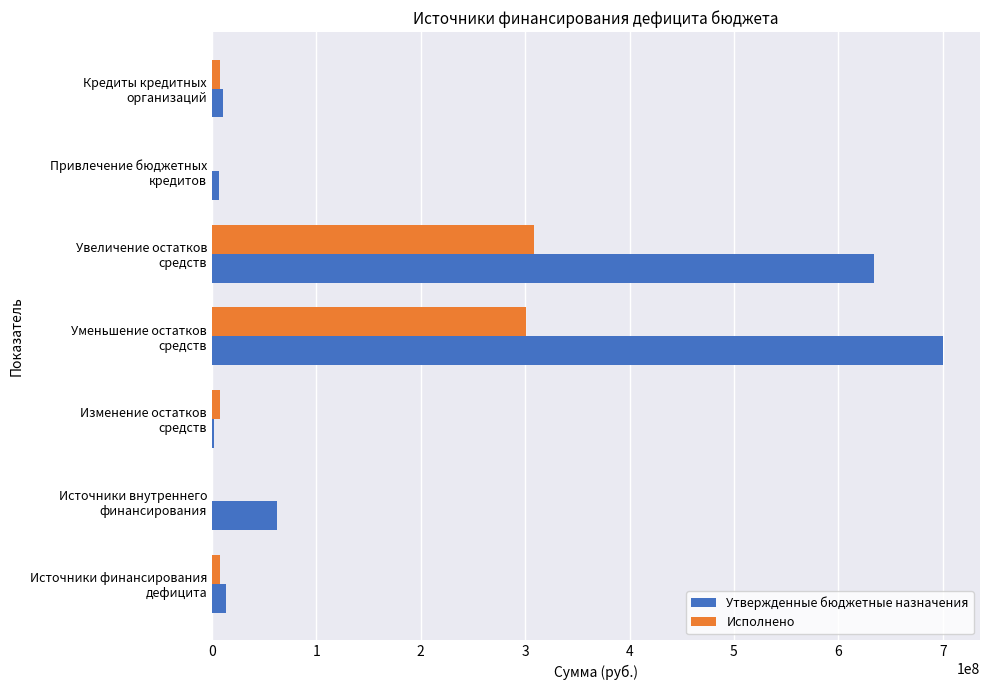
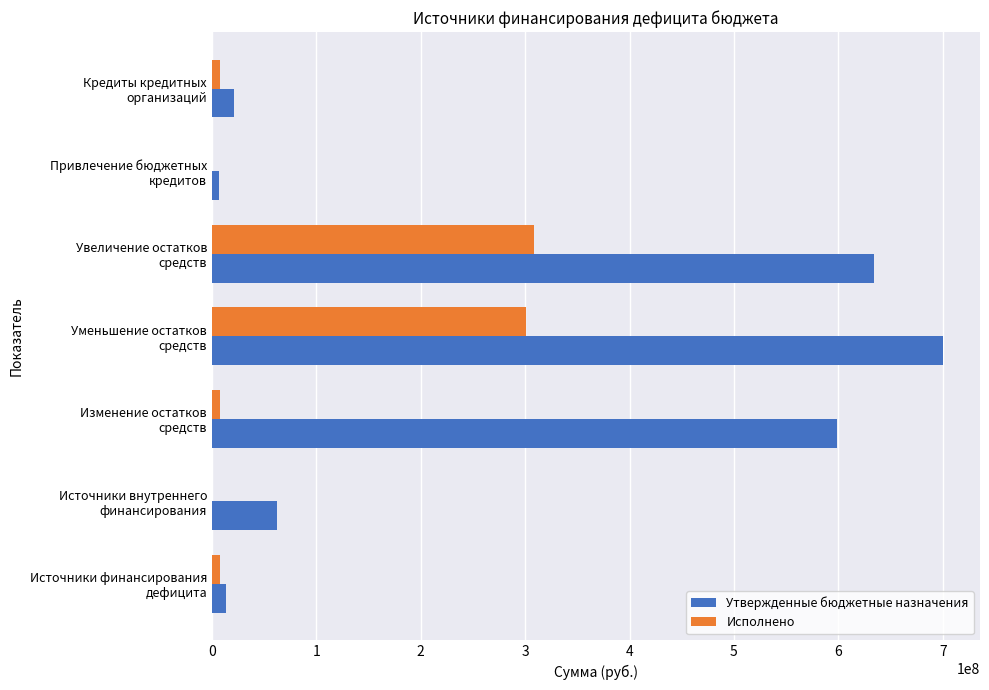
Утвержденные бюджетные назначения, Кредиты кредитных организаций: 11000000 -> 21000000
Утвержденные бюджетные назначения, Изменение остатков средств: 2000000 -> 599000000
